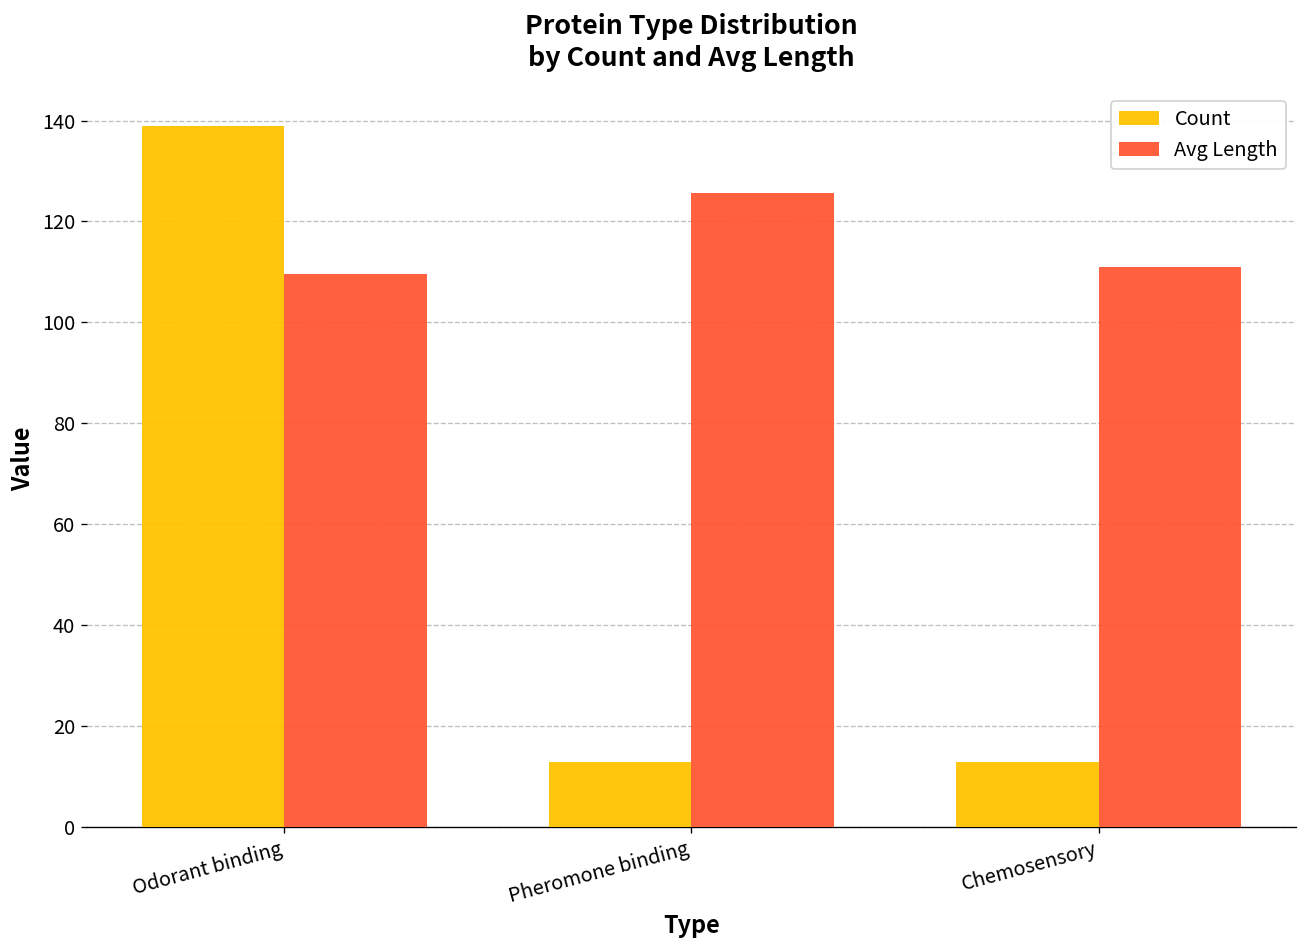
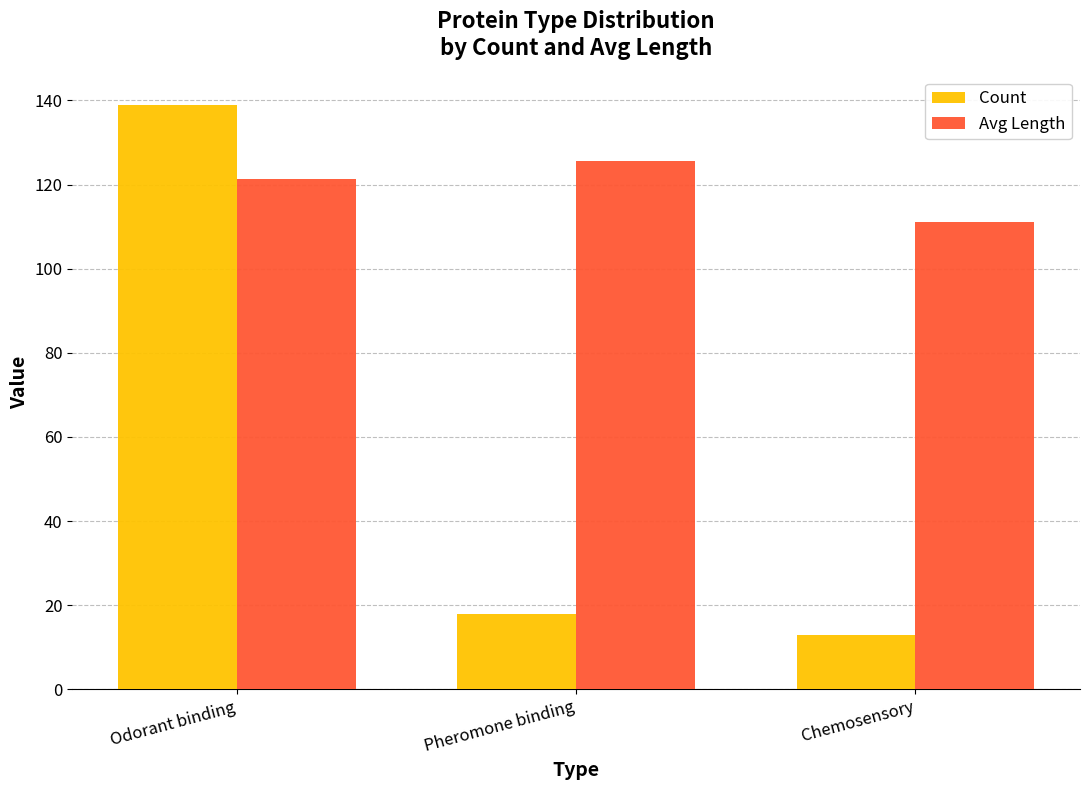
Avg Length, Odorant binding: 110 -> 121
Count, Pheromone binding: 13 -> 18
